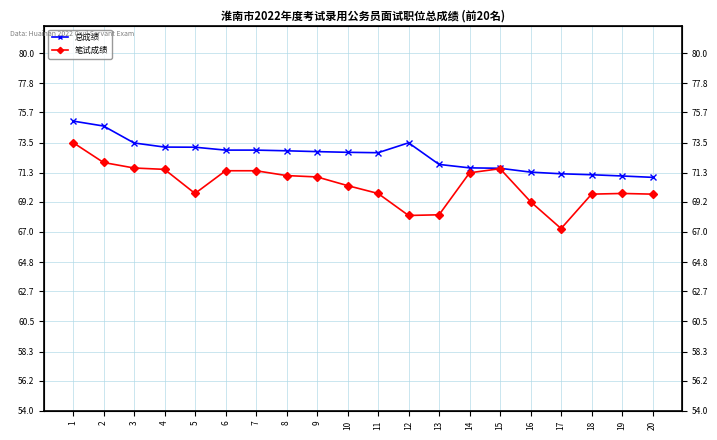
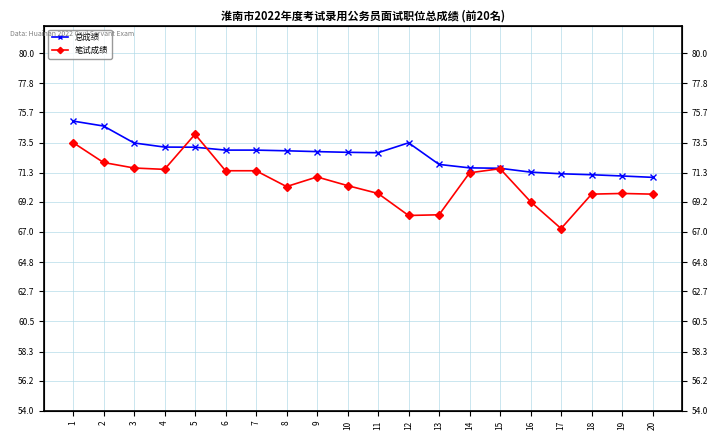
笔试成绩, 5: 69.8 -> 74.1
笔试成绩, 8: 71.1 -> 70.3
